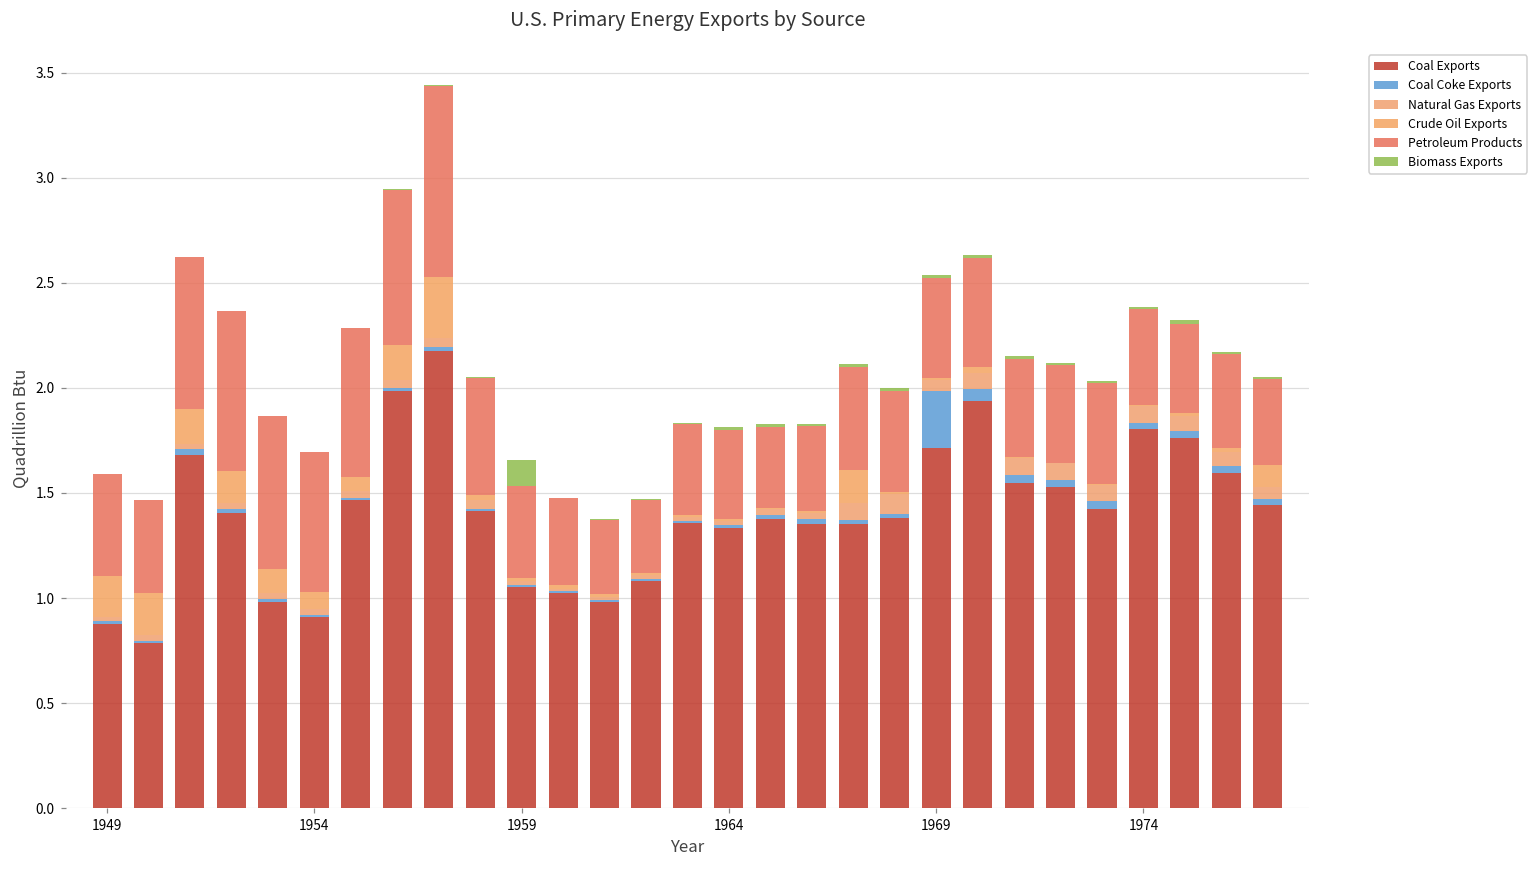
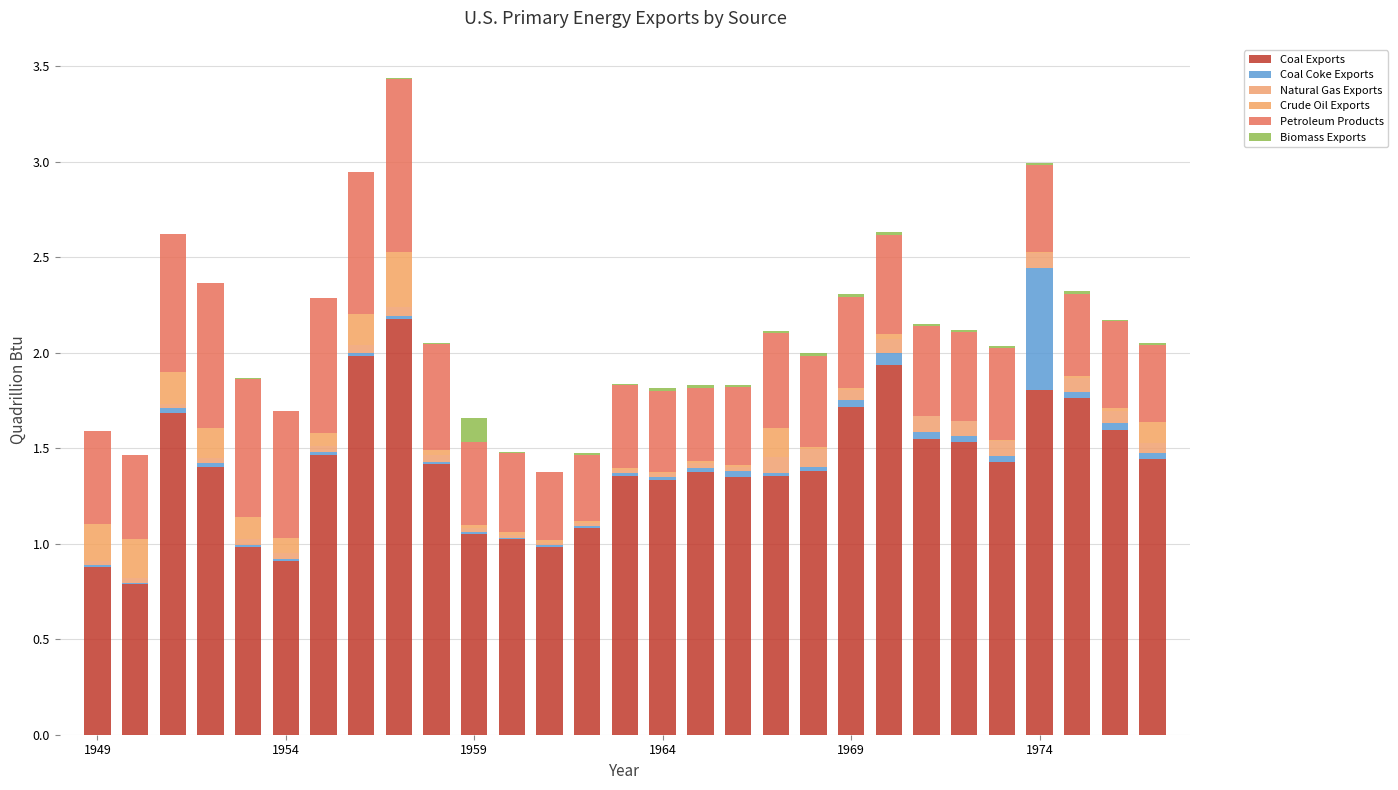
Coal Coke Exports, 1969: 0.27 -> 0.04
Coal Coke Exports, 1974: 0.03 -> 0.64
